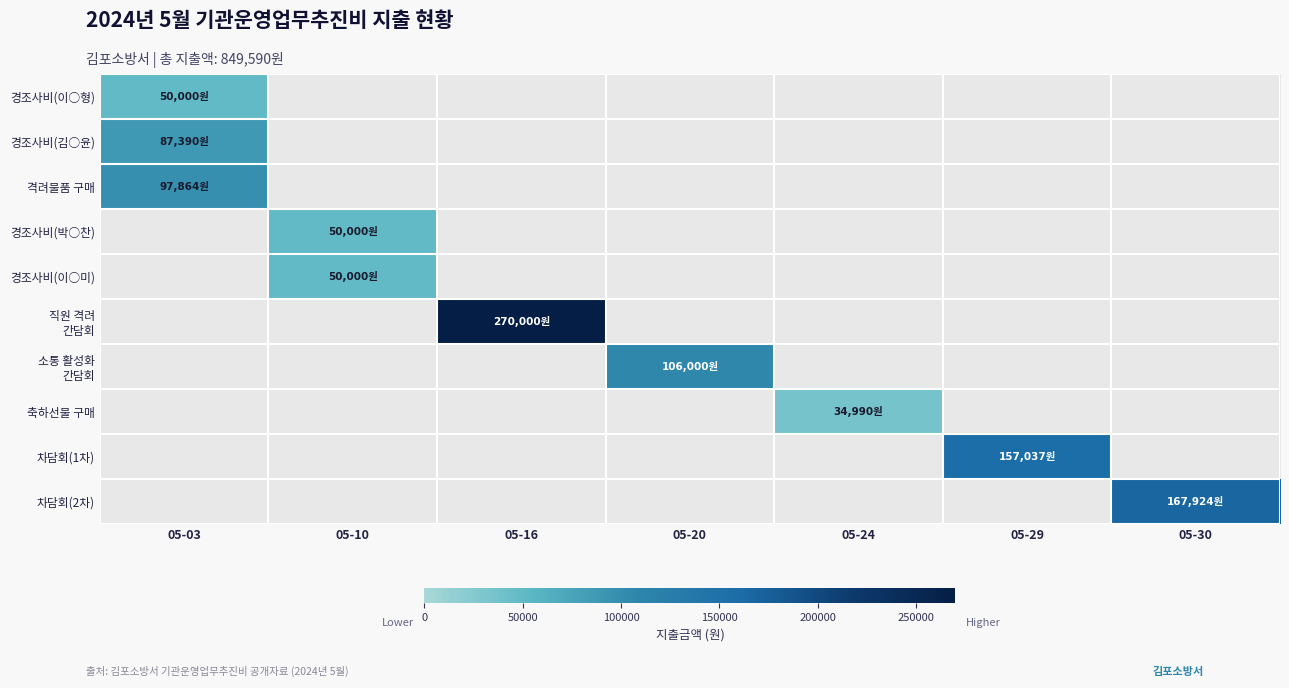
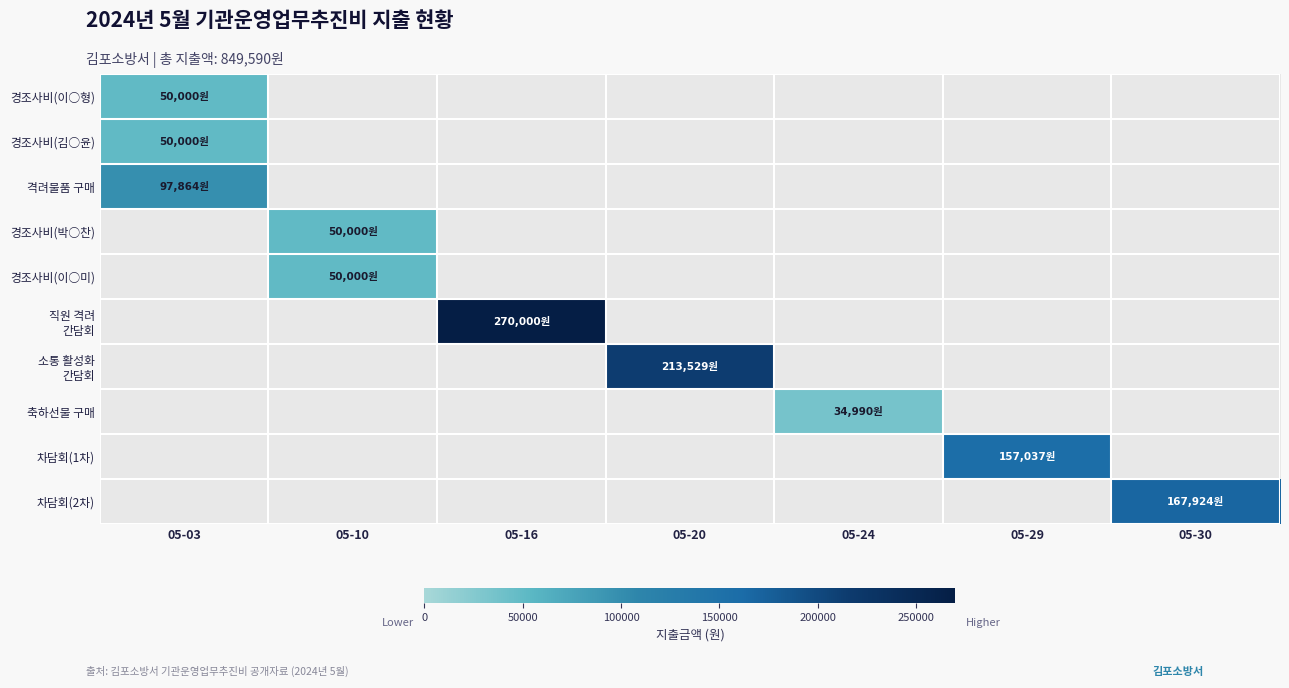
경조사비(김○윤), 05-03: 87,390원 -> 50,000원
소통 활성화 간담회, 05-20: 106,000원 -> 213,529원
